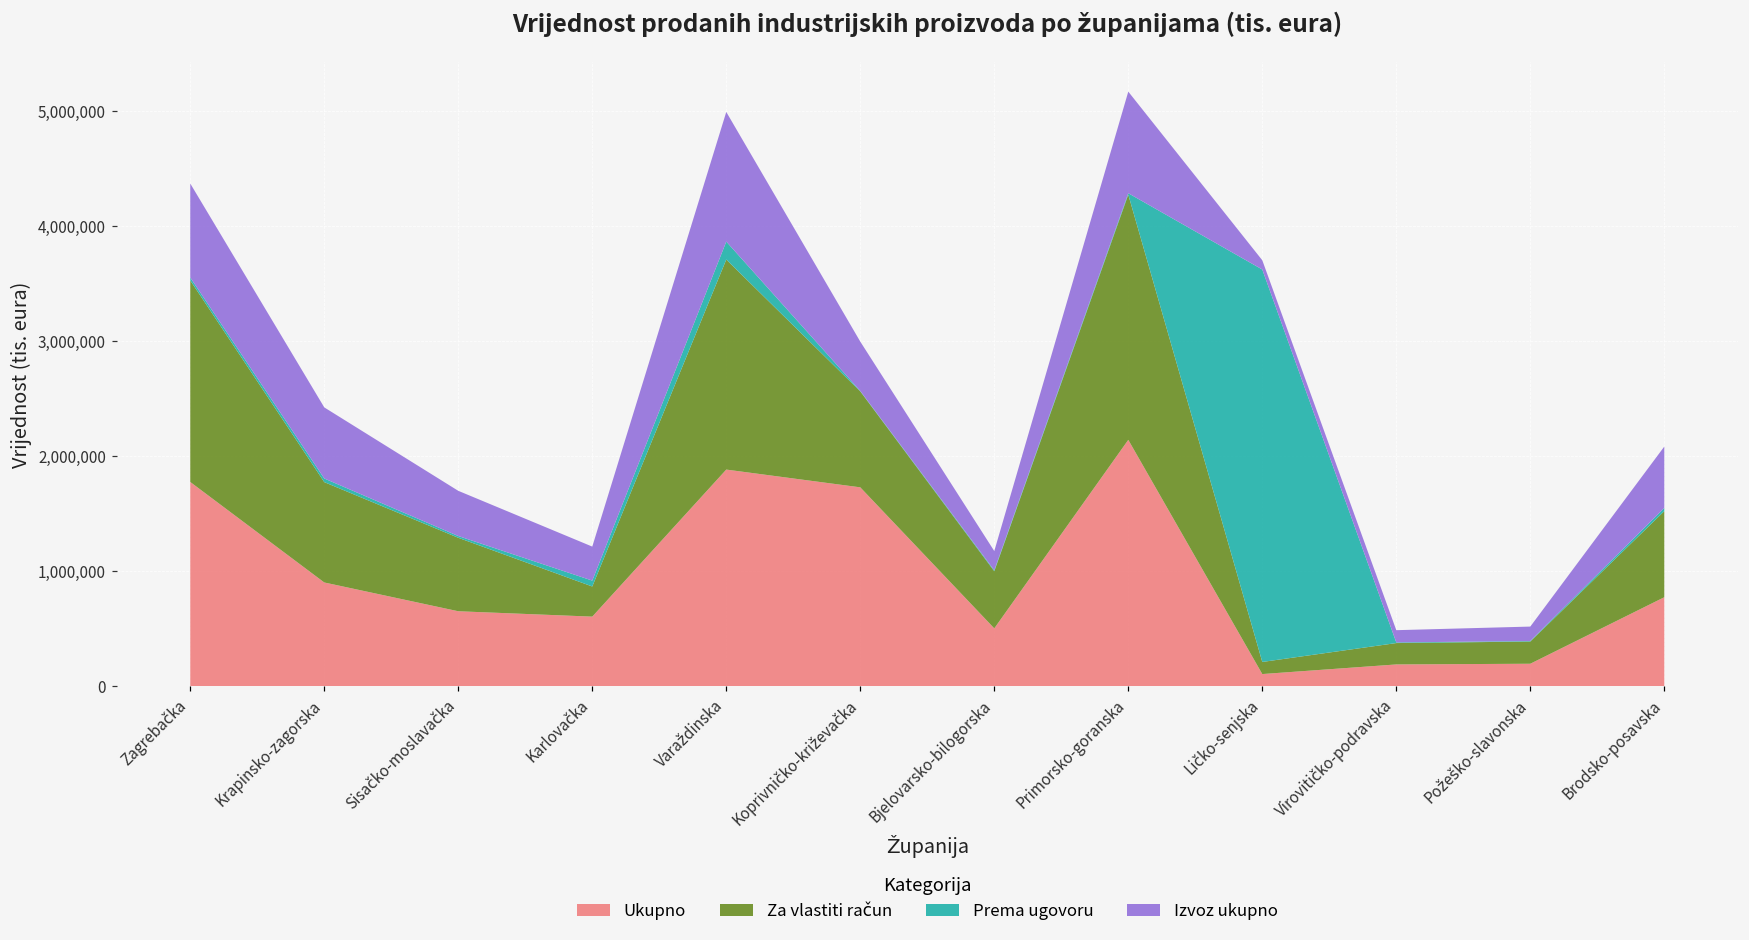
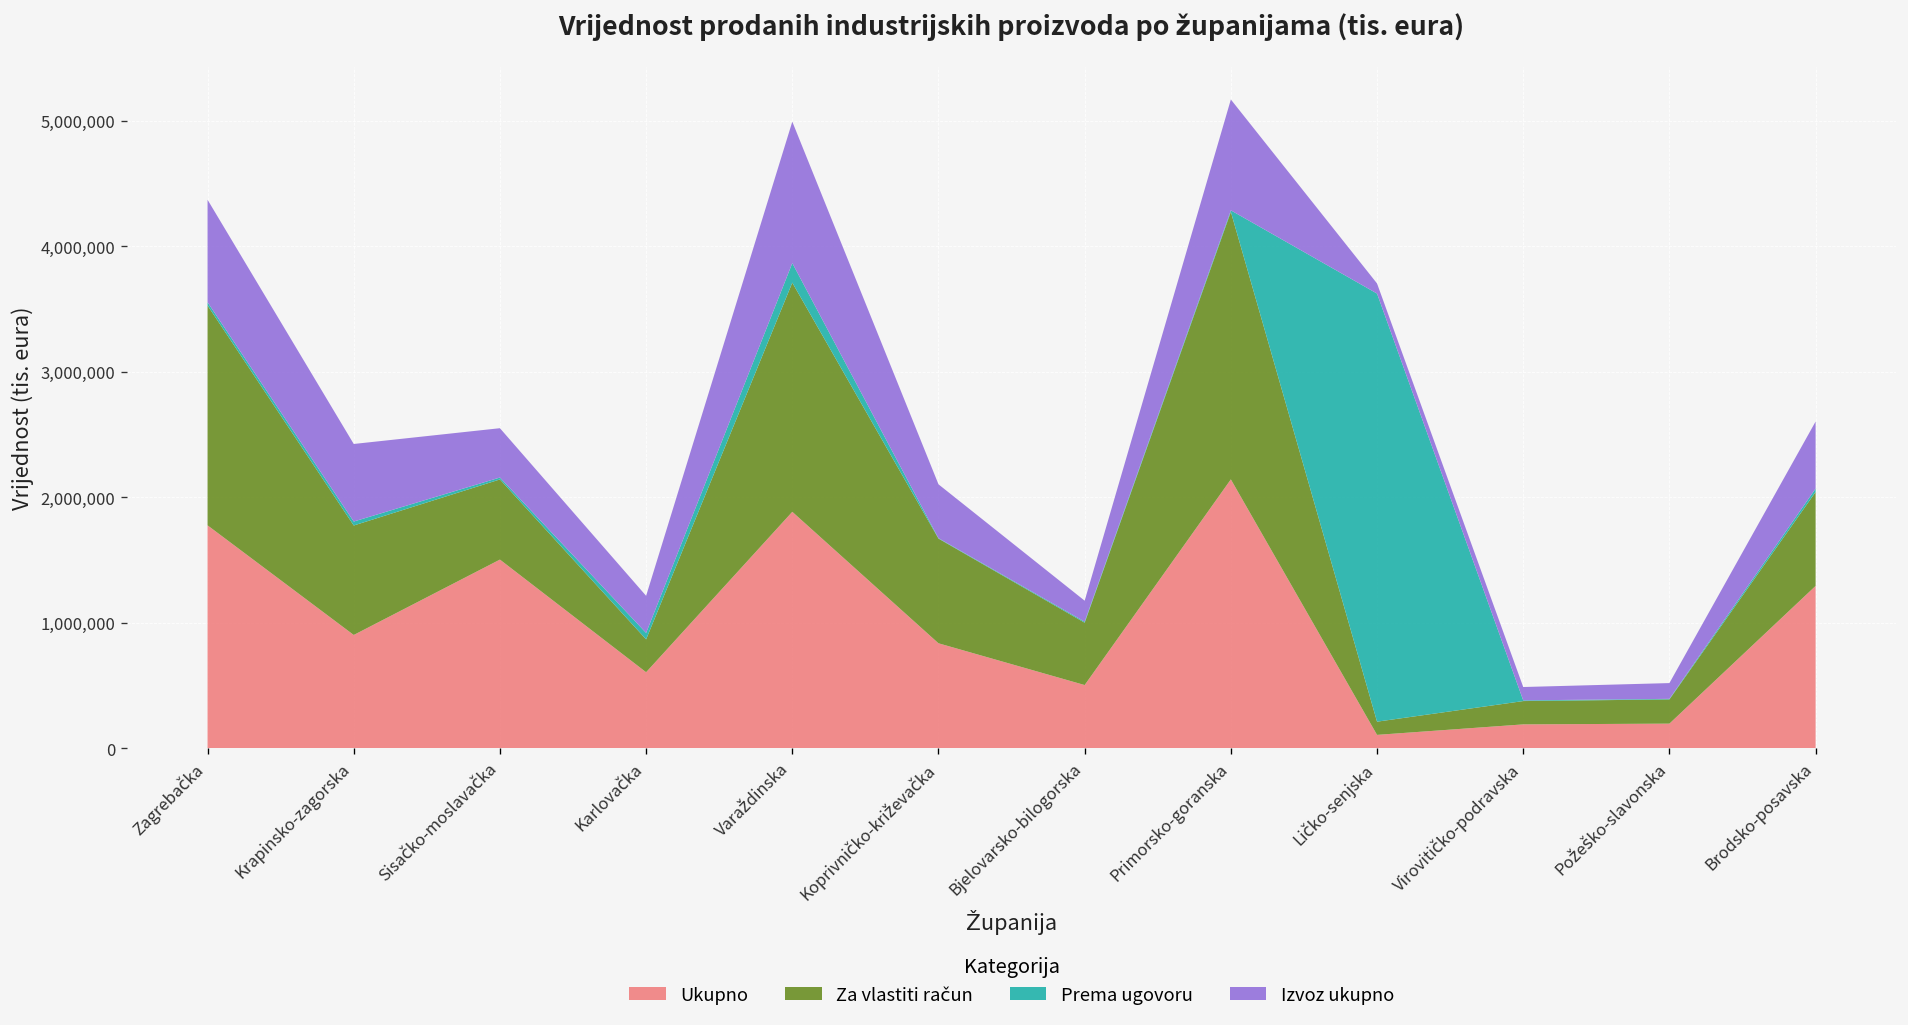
Ukupno, Sisačko-moslavačka: 650,000 -> 1,500,000
Ukupno, Koprivničko-križevačka: 1,730,000 -> 840,000
Ukupno, Brodsko-posavska: 780,000 -> 1,290,000
